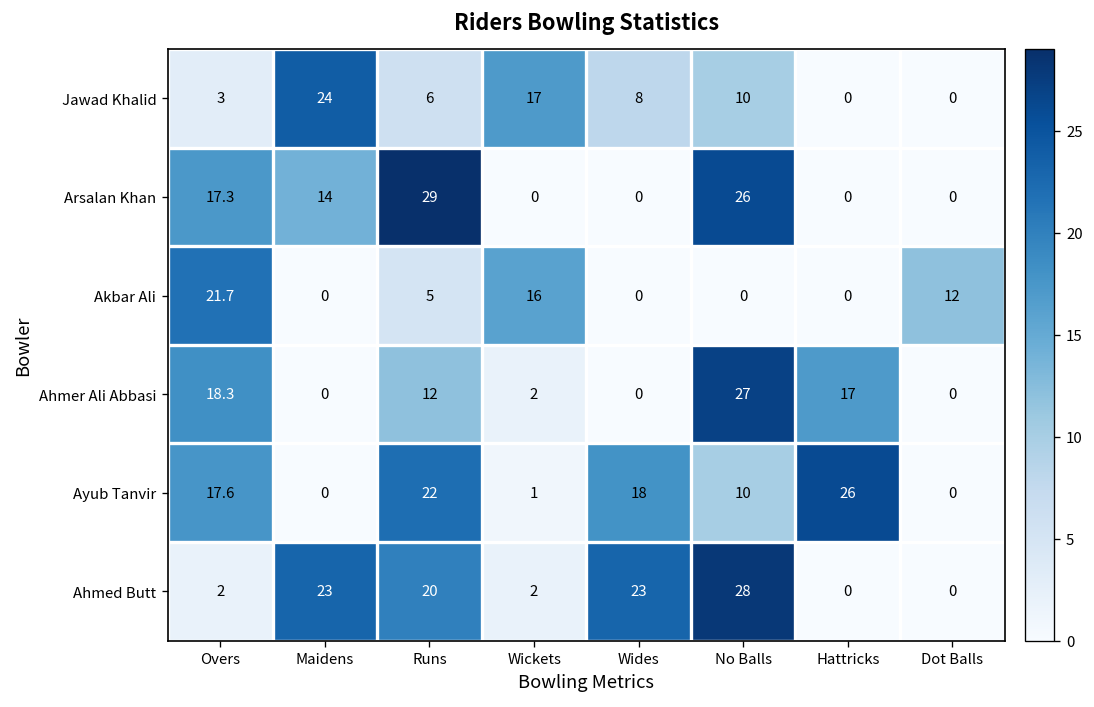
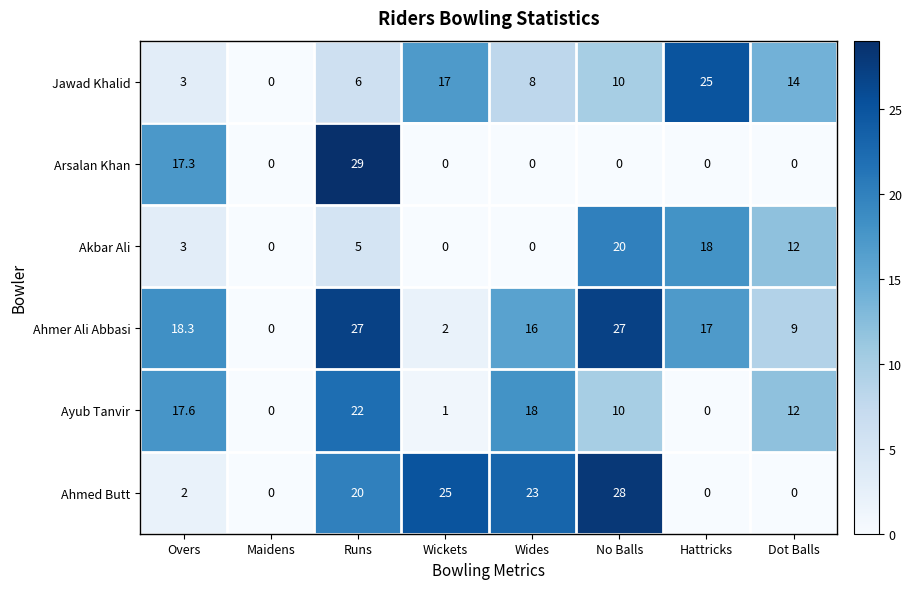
Jawad Khalid, Maidens: 24 -> 0
Jawad Khalid, Hattricks: 0 -> 25
Jawad Khalid, Dot Balls: 0 -> 14
Arsalan Khan, Maidens: 14 -> 0
Arsalan Khan, No Balls: 26 -> 0
Akbar Ali, Overs: 21.7 -> 3
Akbar Ali, Wickets: 16 -> 0
Akbar Ali, No Balls: 0 -> 20
Akbar Ali, Hattricks: 0 -> 18
Ahmer Ali Abbasi, Runs: 12 -> 27
Ahmer Ali Abbasi, Wides: 0 -> 16
Ahmer Ali Abbasi, Dot Balls: 0 -> 9
Ayub Tanvir, Hattricks: 26 -> 0
Ayub Tanvir, Dot Balls: 0 -> 12
Ahmed Butt, Maidens: 23 -> 0
Ahmed Butt, Wickets: 2 -> 25
